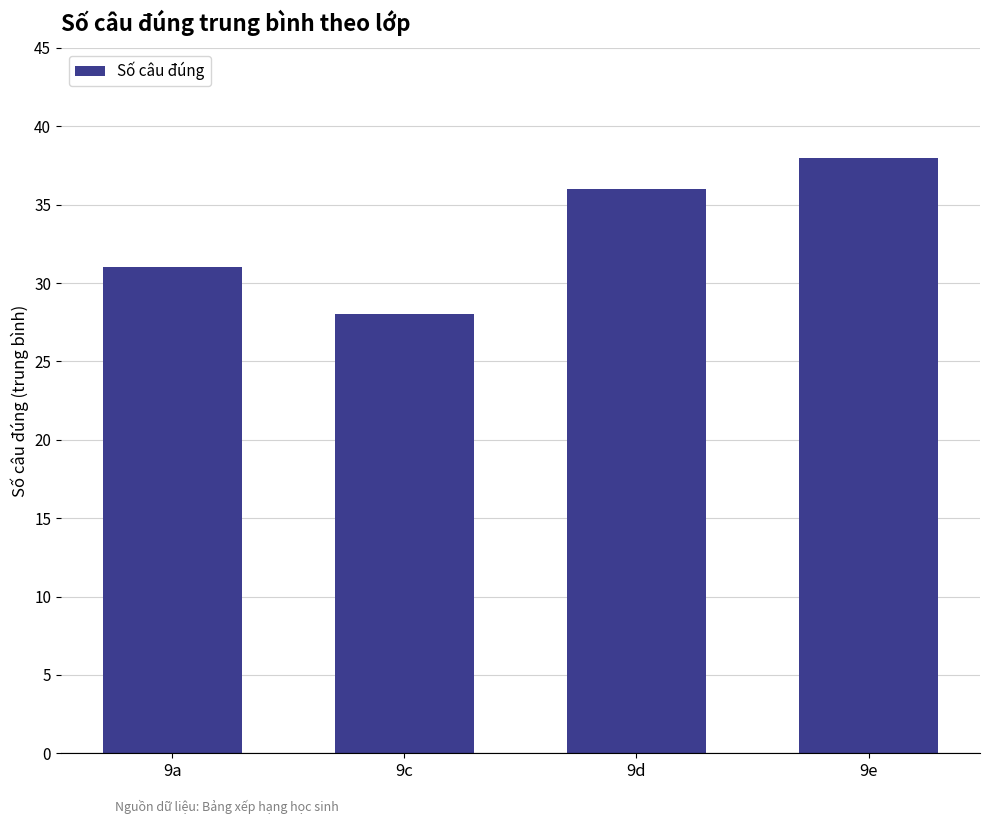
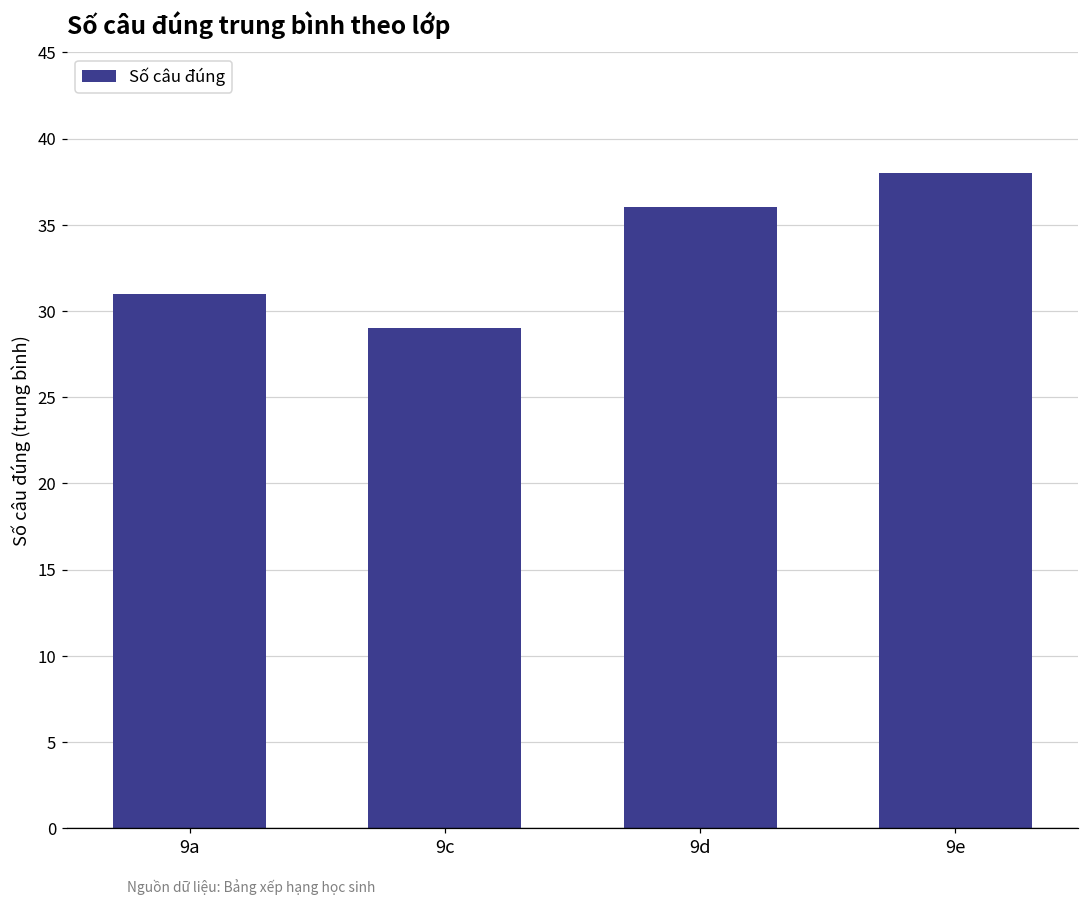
9c: 28 -> 29
